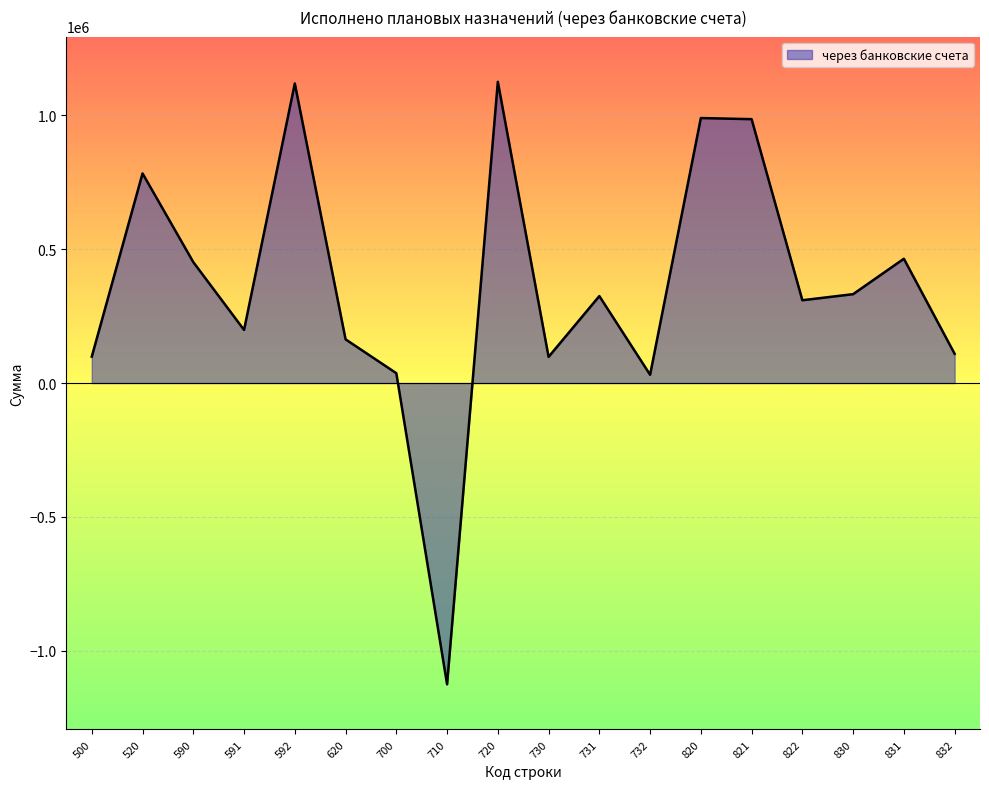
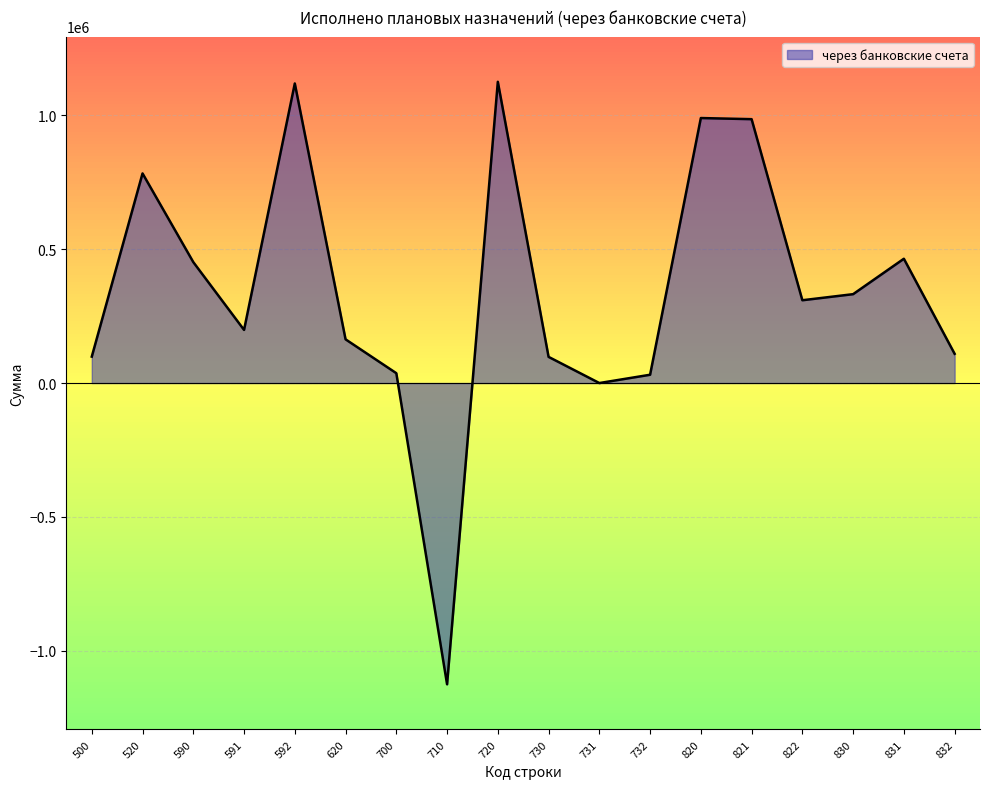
через банковские счета, 731: 320000 -> 0
